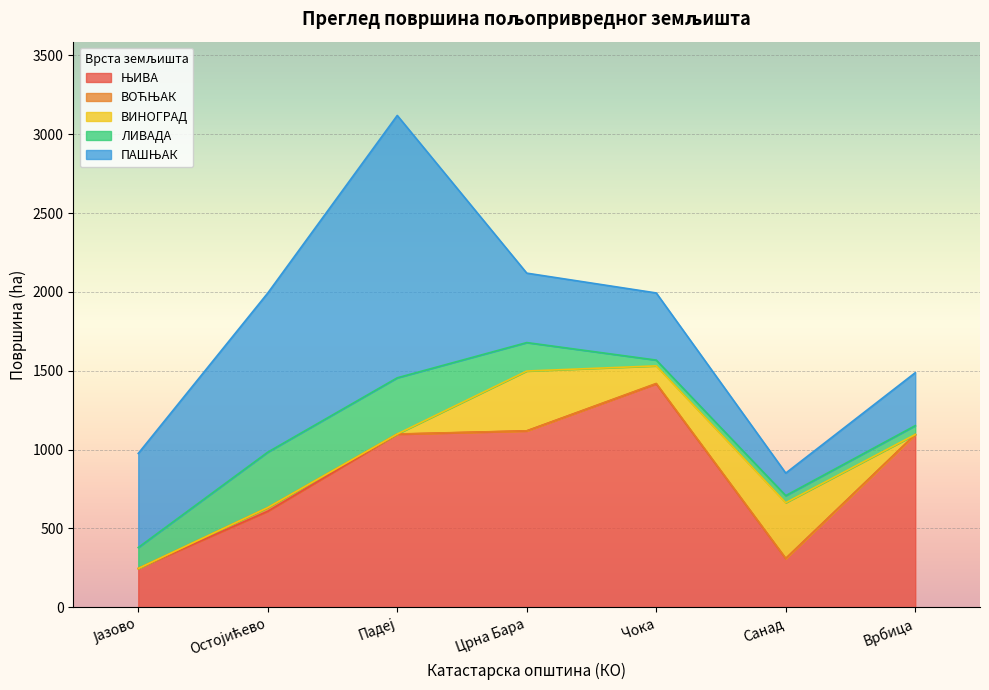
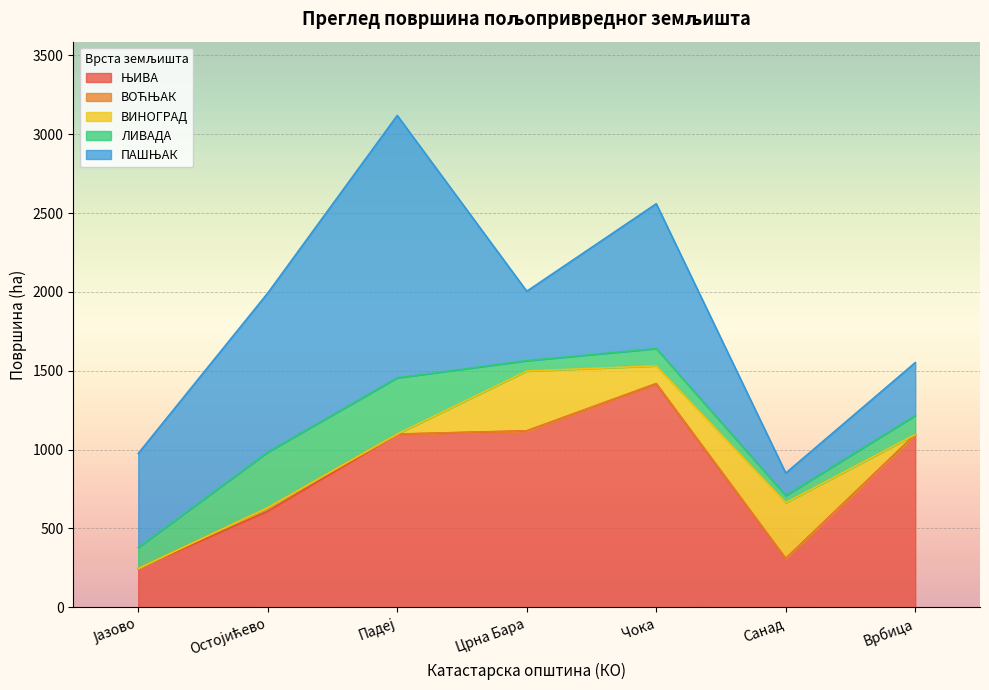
ЛИВАДА, Црна Бара: 180 -> 70
ЛИВАДА, Чока: 40 -> 110
ПАШЊАК, Чока: 430 -> 920
ЛИВАДА, Врбица: 60 -> 120
